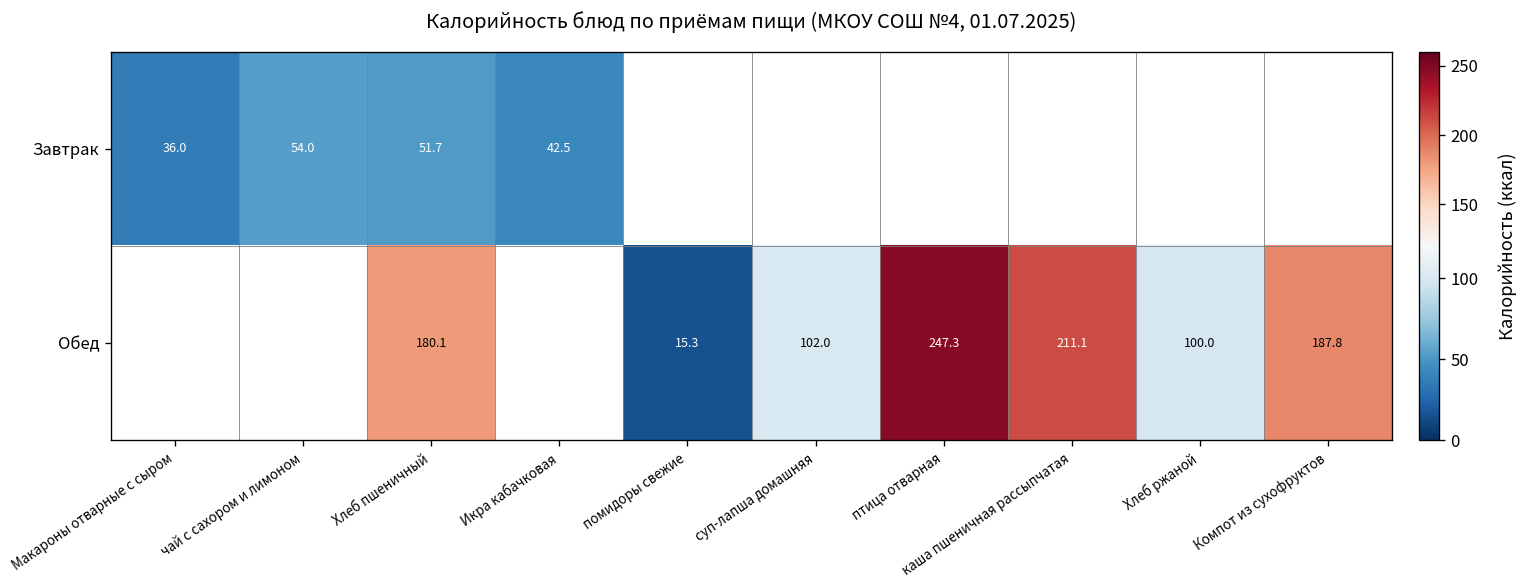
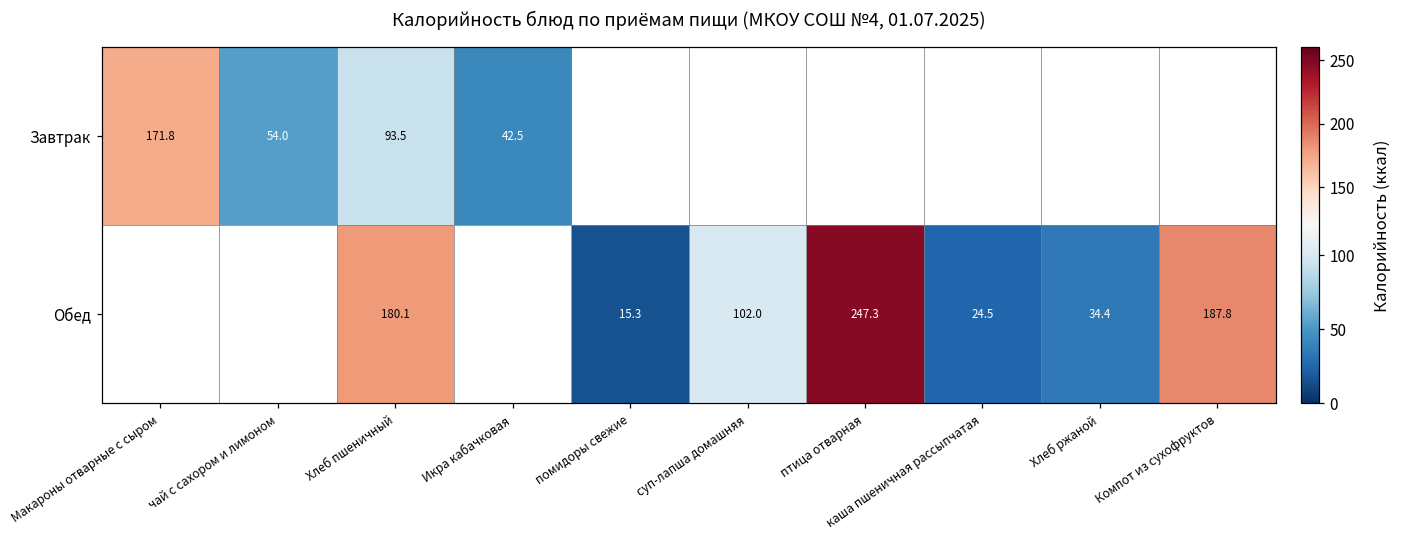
Завтрак, Макароны отварные с сыром: 36.0 -> 171.8
Завтрак, Хлеб пшеничный: 51.7 -> 93.5
Обед, каша пшеничная рассыпчатая: 211.1 -> 24.5
Обед, Хлеб ржаной: 100.0 -> 34.4
